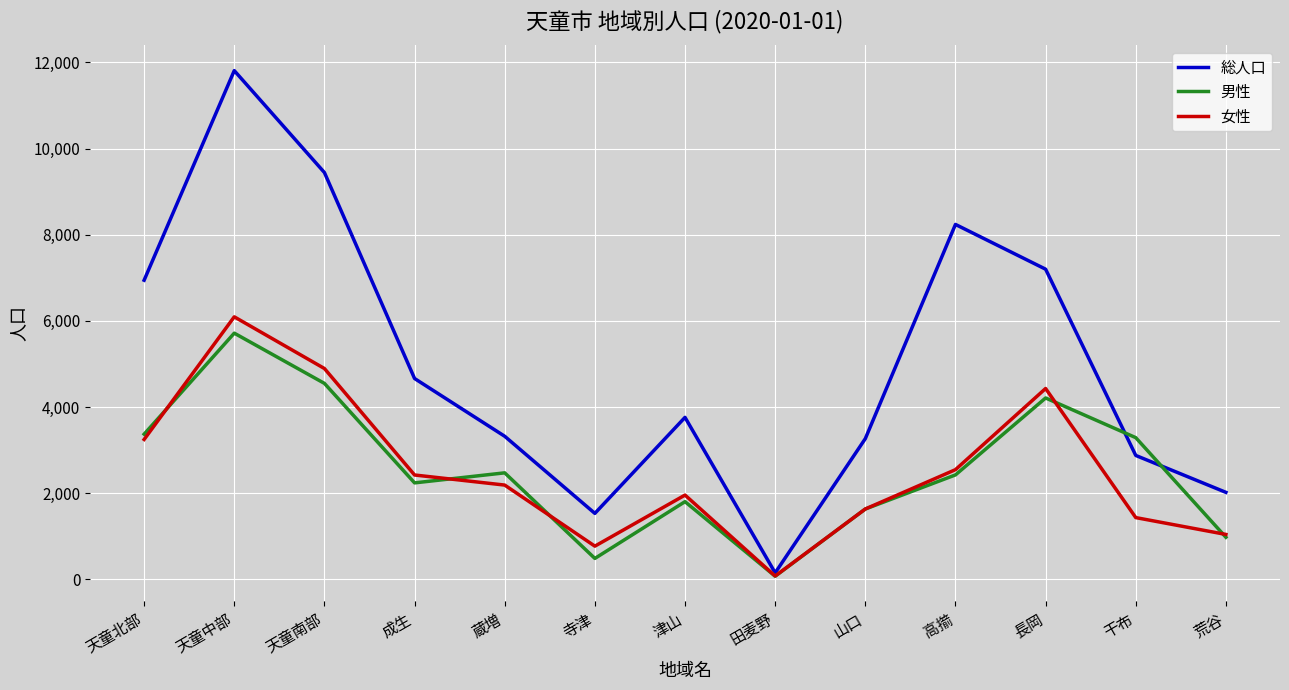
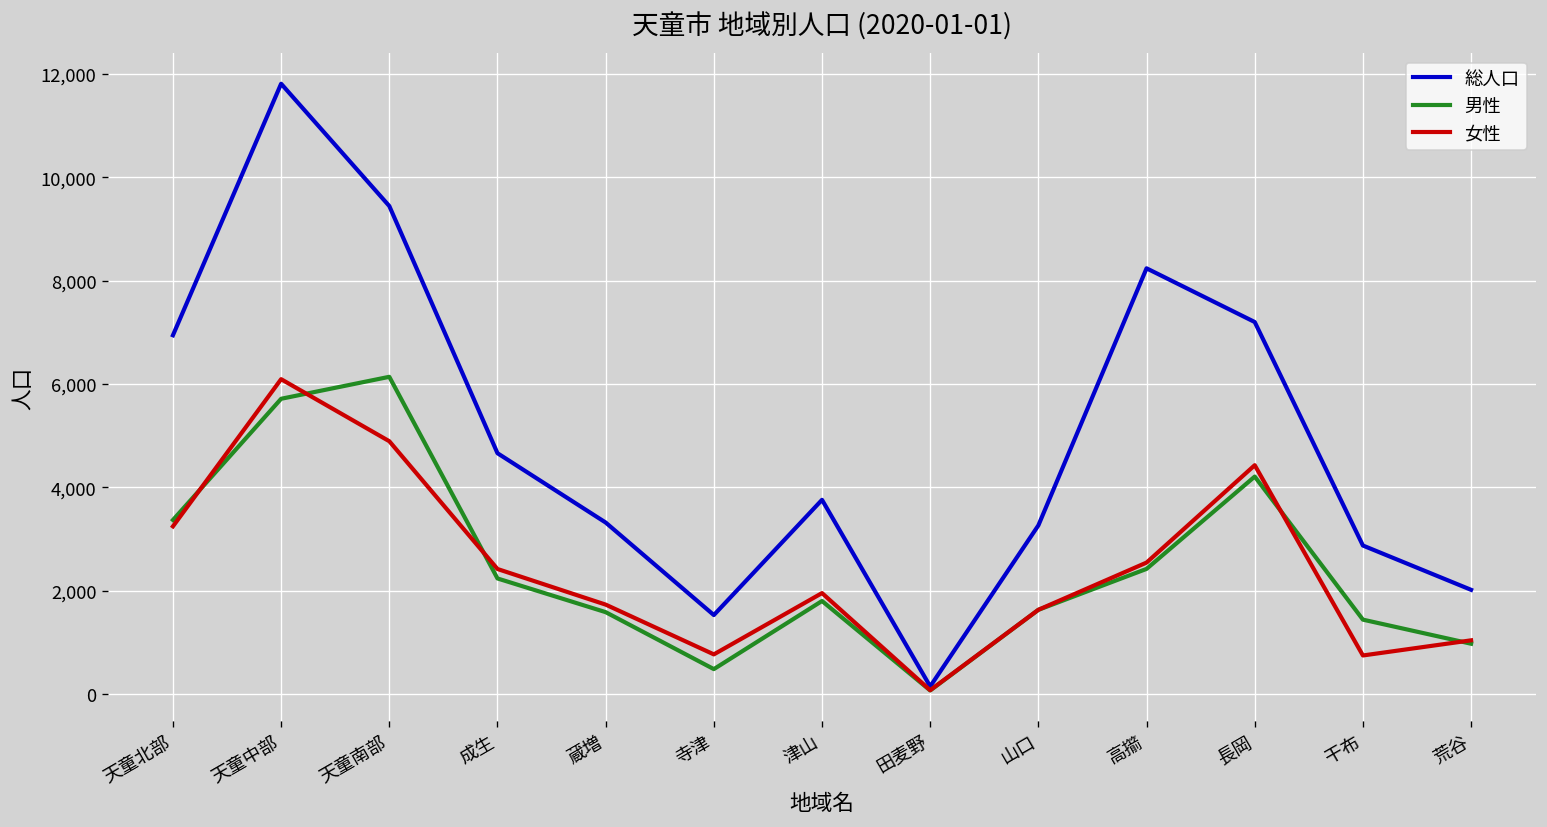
男性, 天童南部: 4,600 -> 6,100
男性, 蔵増: 2,500 -> 1,600
女性, 蔵増: 2,200 -> 1,700
男性, 干布: 3,300 -> 1,400
女性, 干布: 1,400 -> 800
